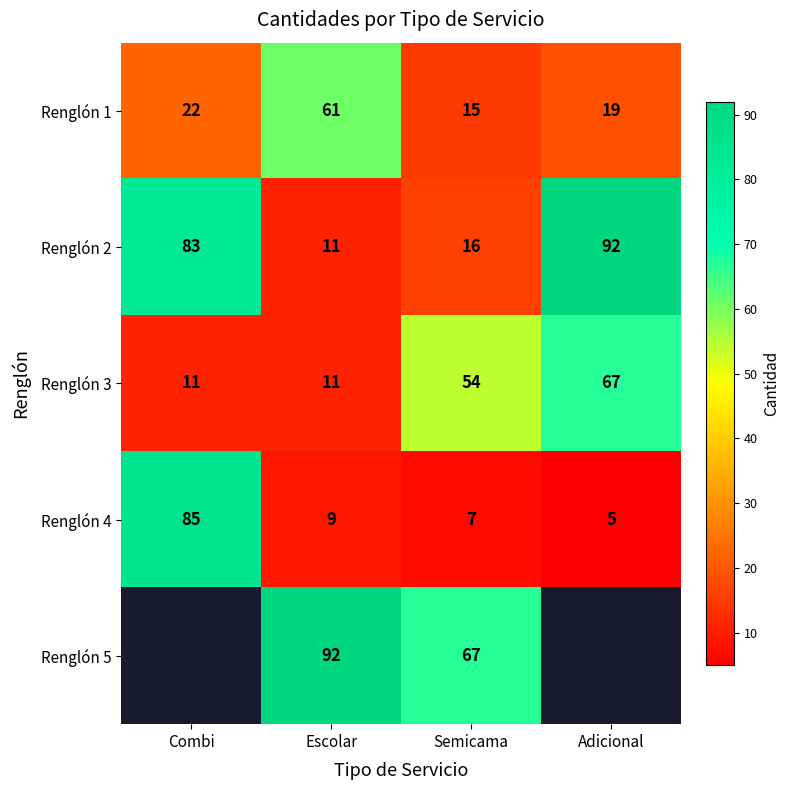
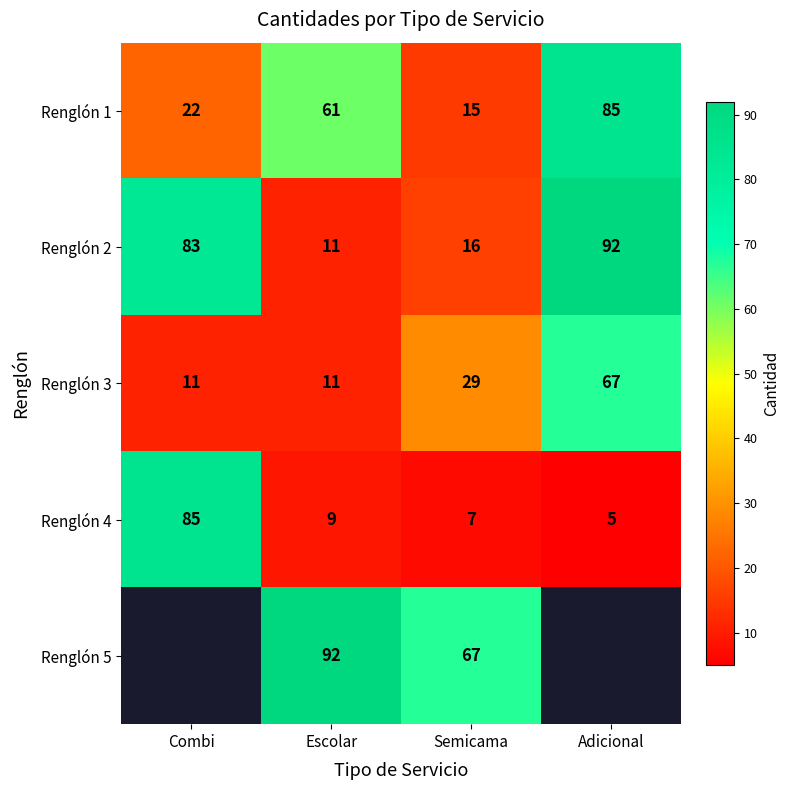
Renglón 1, Adicional: 19 -> 85
Renglón 3, Semicama: 54 -> 29
